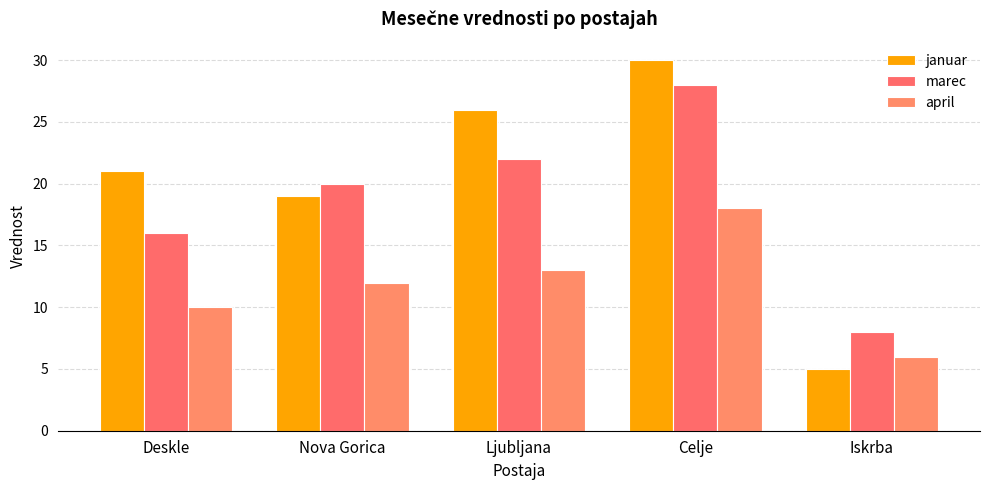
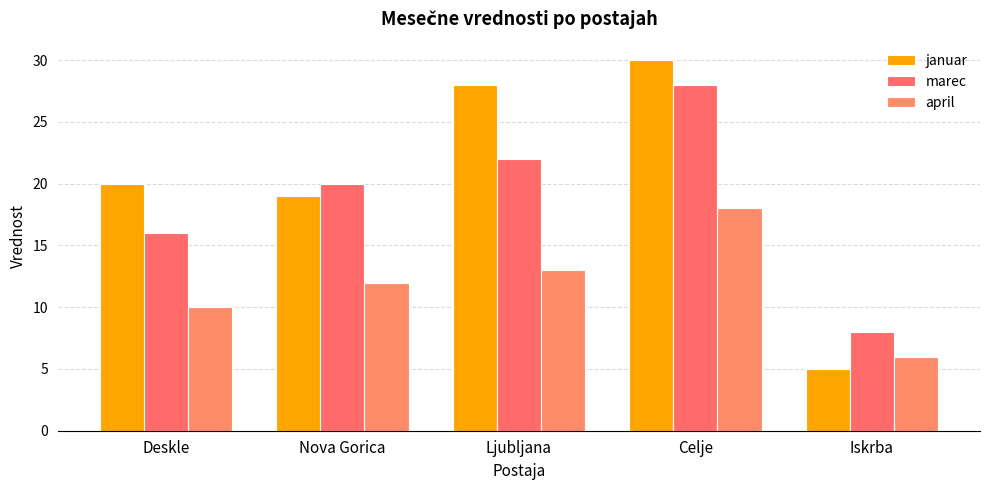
januar, Deskle: 21 -> 20
januar, Ljubljana: 26 -> 28
